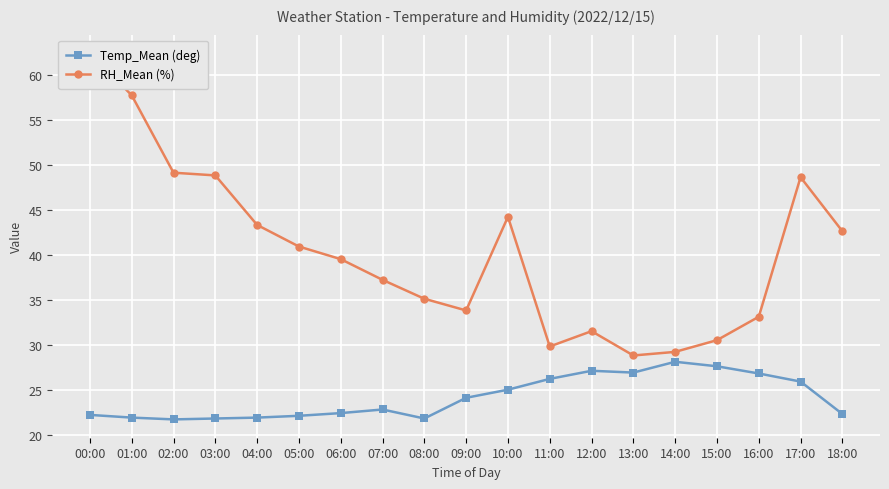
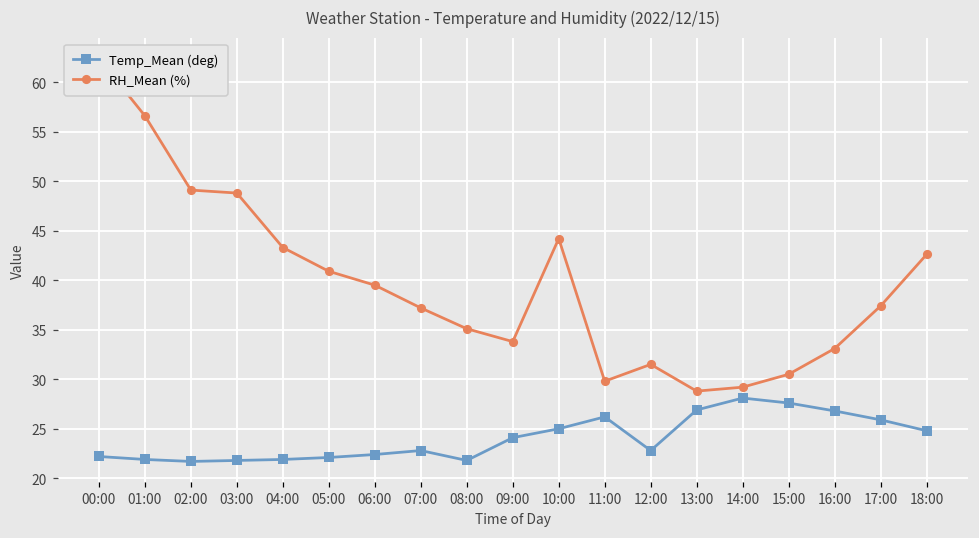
RH_Mean (%), 01:00: 58 -> 57
Temp_Mean (deg), 12:00: 27 -> 23
RH_Mean (%), 17:00: 49 -> 37
Temp_Mean (deg), 18:00: 22 -> 25
